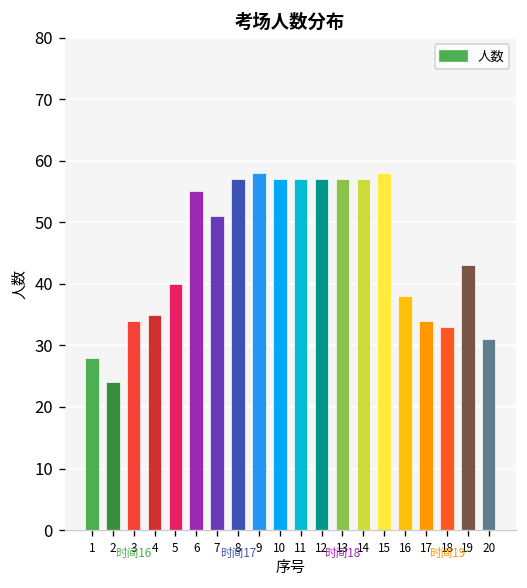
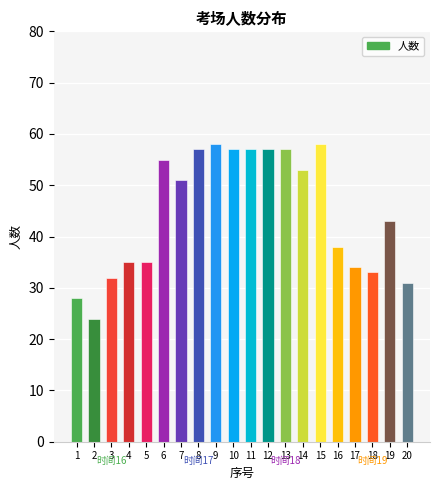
3: 34 -> 32
5: 40 -> 35
14: 57 -> 53
